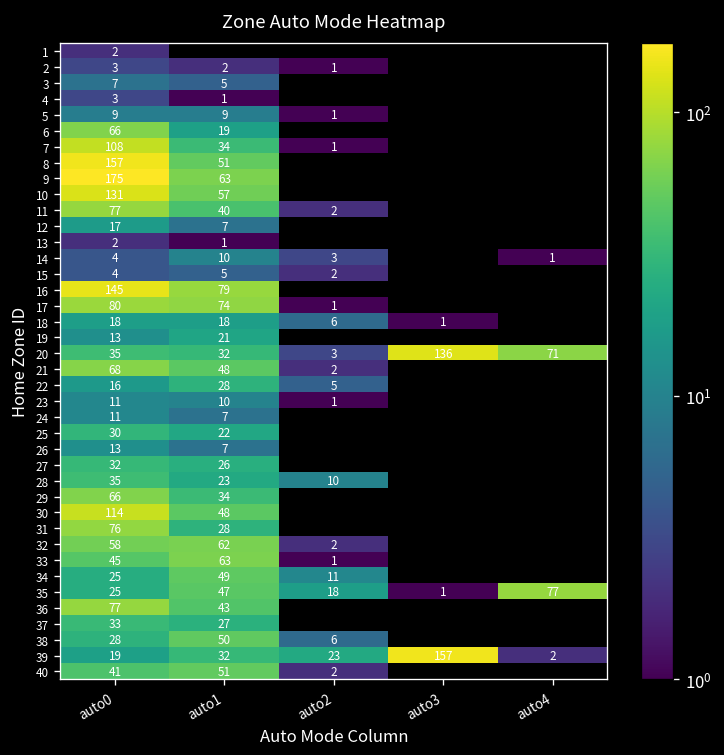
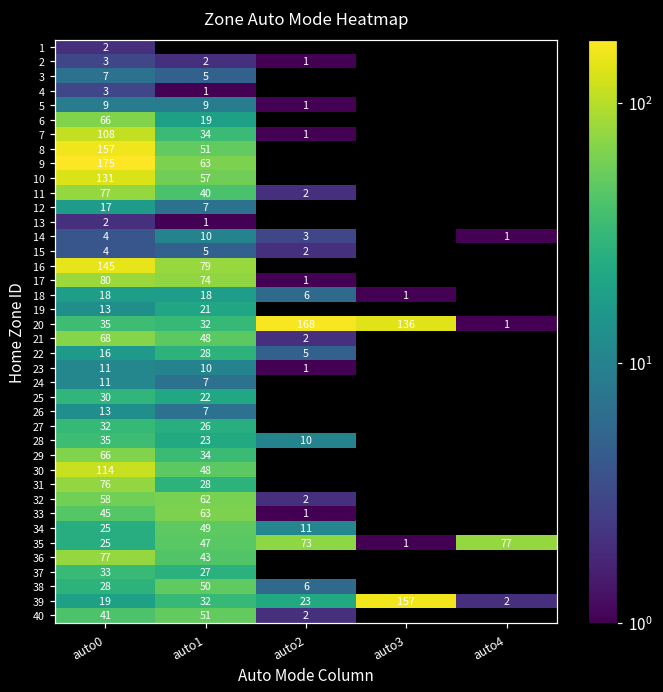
20, auto2: 3 -> 168
20, auto4: 71 -> 1
35, auto2: 18 -> 73
